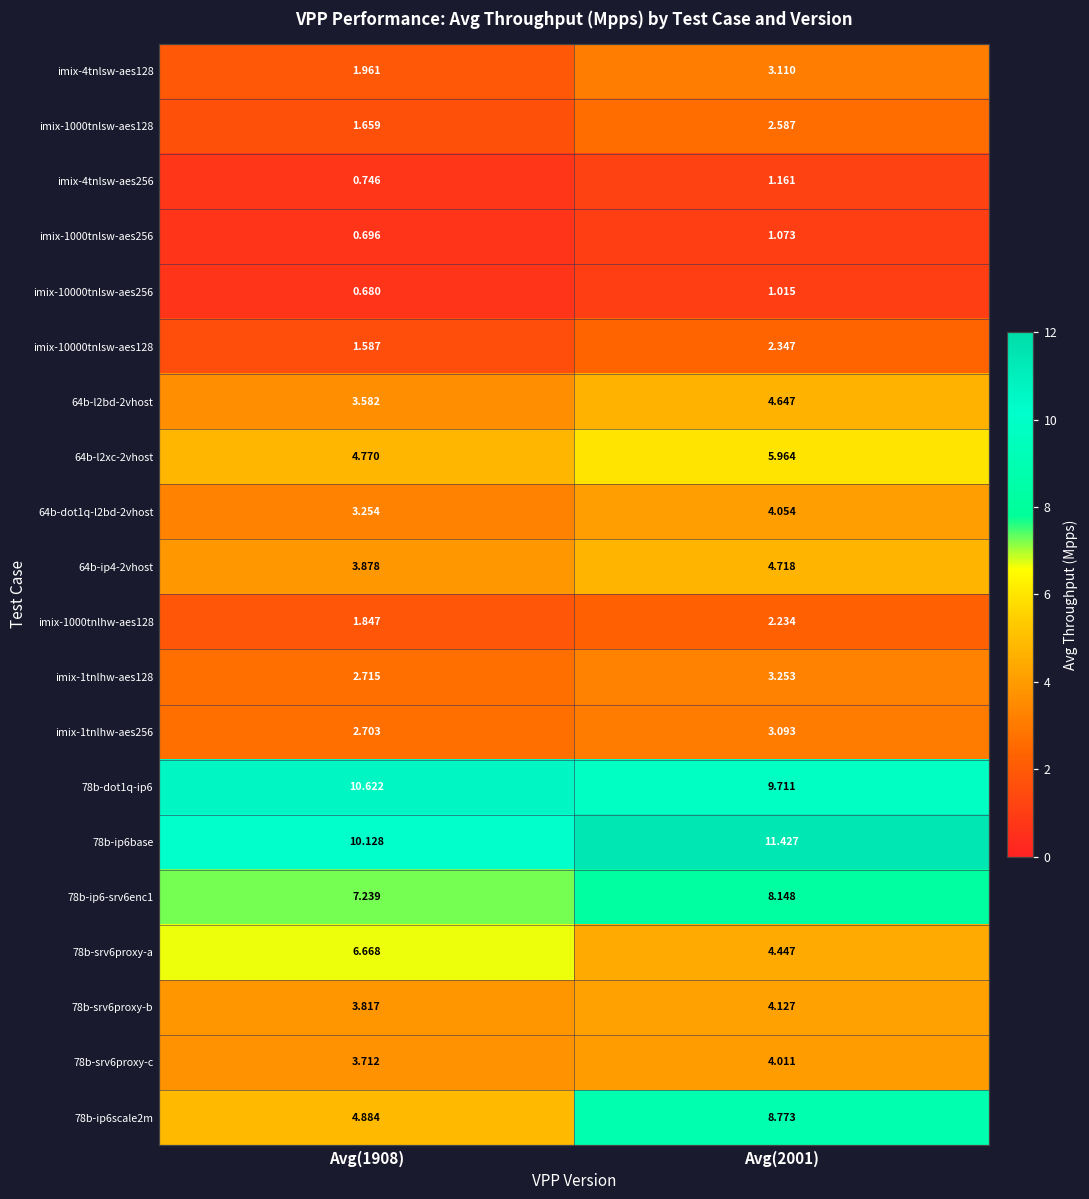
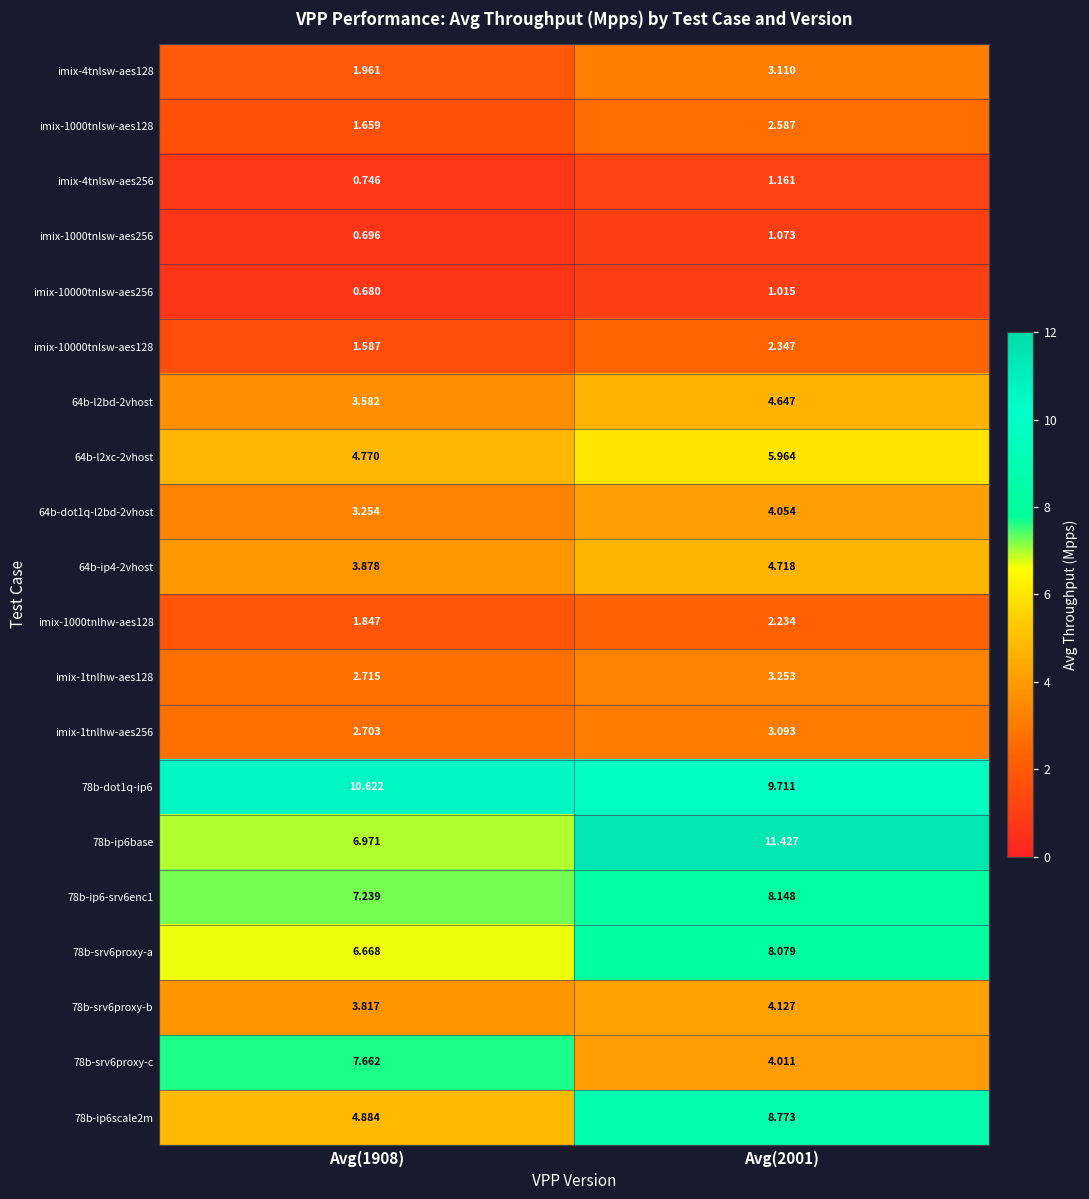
78b-ip6base, Avg(1908): 10.128 -> 6.971
78b-srv6proxy-a, Avg(2001): 4.447 -> 8.079
78b-srv6proxy-c, Avg(1908): 3.712 -> 7.662
